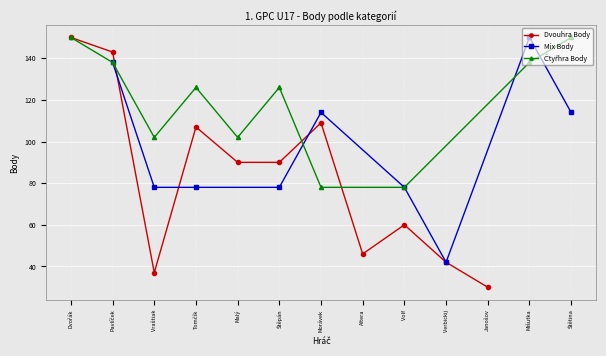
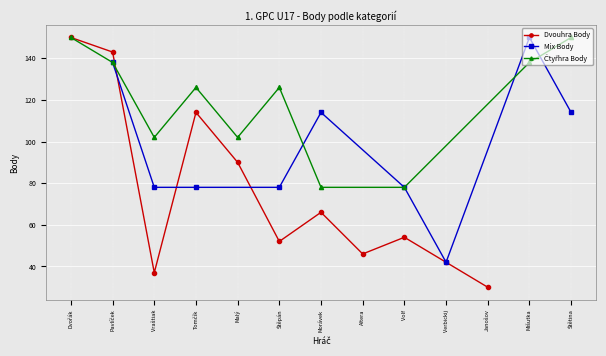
Dvouhra Body, Tomčík: 107 -> 114
Dvouhra Body, Štěpán: 90 -> 52
Dvouhra Body, Morávek: 109 -> 66
Dvouhra Body, Volf: 60 -> 54
